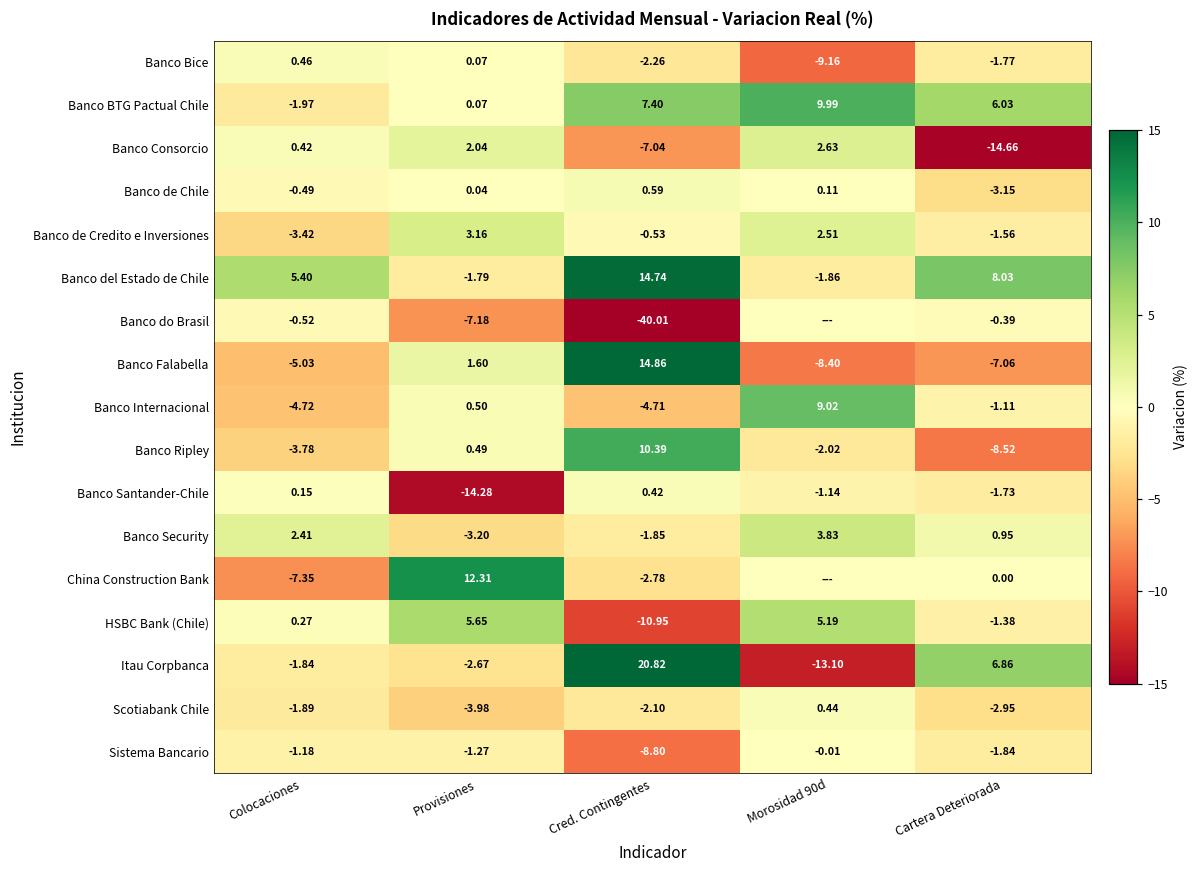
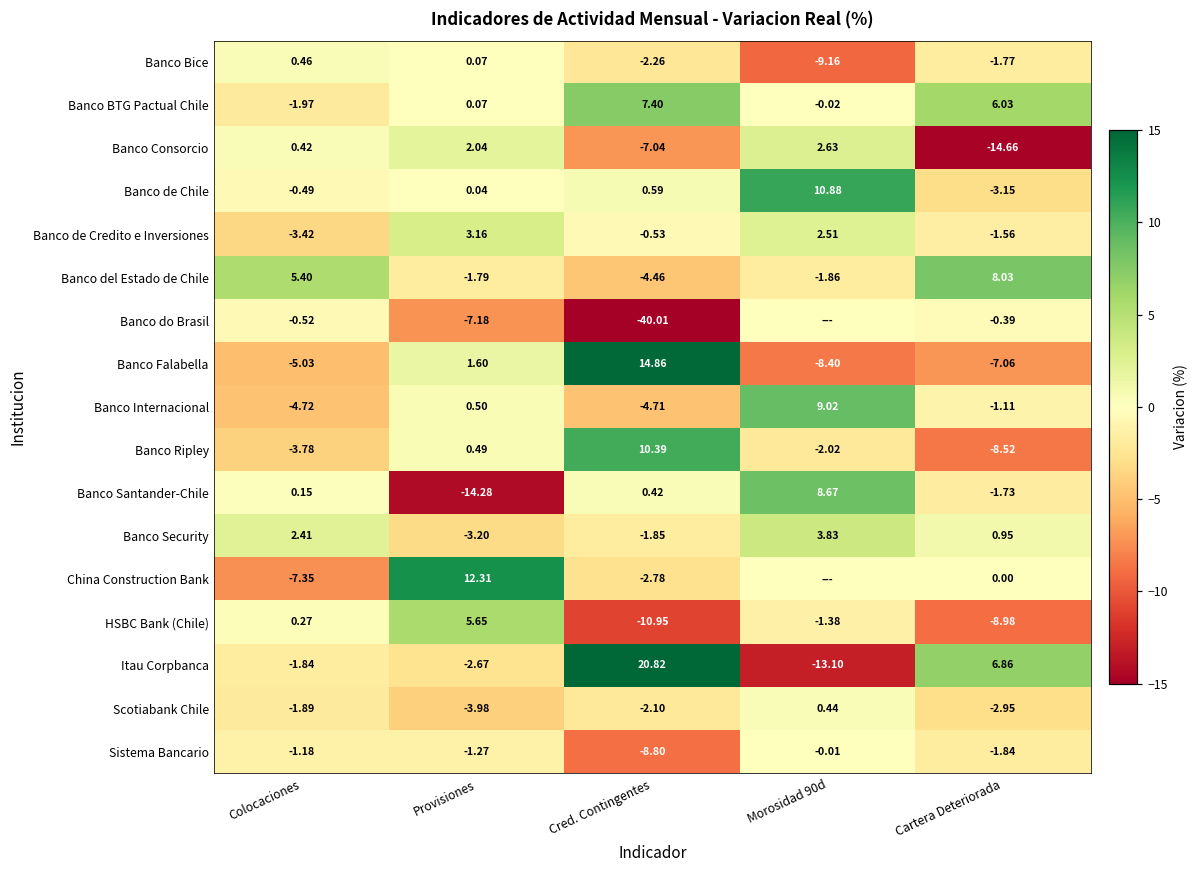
Banco BTG Pactual Chile, Morosidad 90d: 9.99 -> -0.02
Banco de Chile, Morosidad 90d: 0.11 -> 10.88
Banco del Estado de Chile, Cred. Contingentes: 14.74 -> -4.46
Banco Santander-Chile, Morosidad 90d: -1.14 -> 8.67
HSBC Bank (Chile), Morosidad 90d: 5.19 -> -1.38
HSBC Bank (Chile), Cartera Deteriorada: -1.38 -> -8.98
